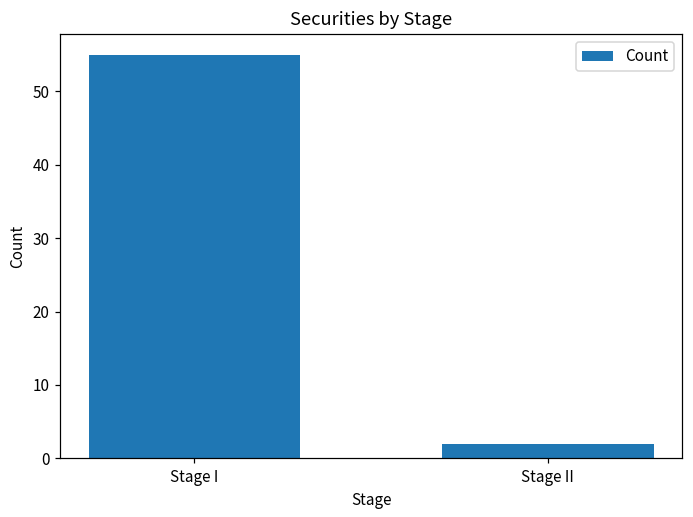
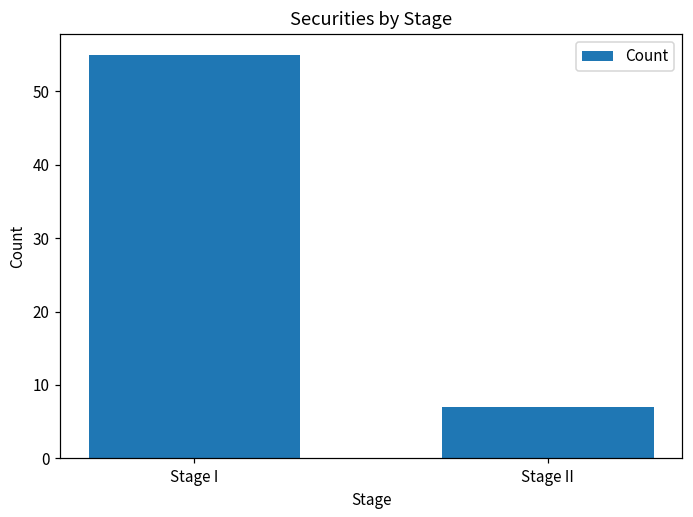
Stage II: 2 -> 7
